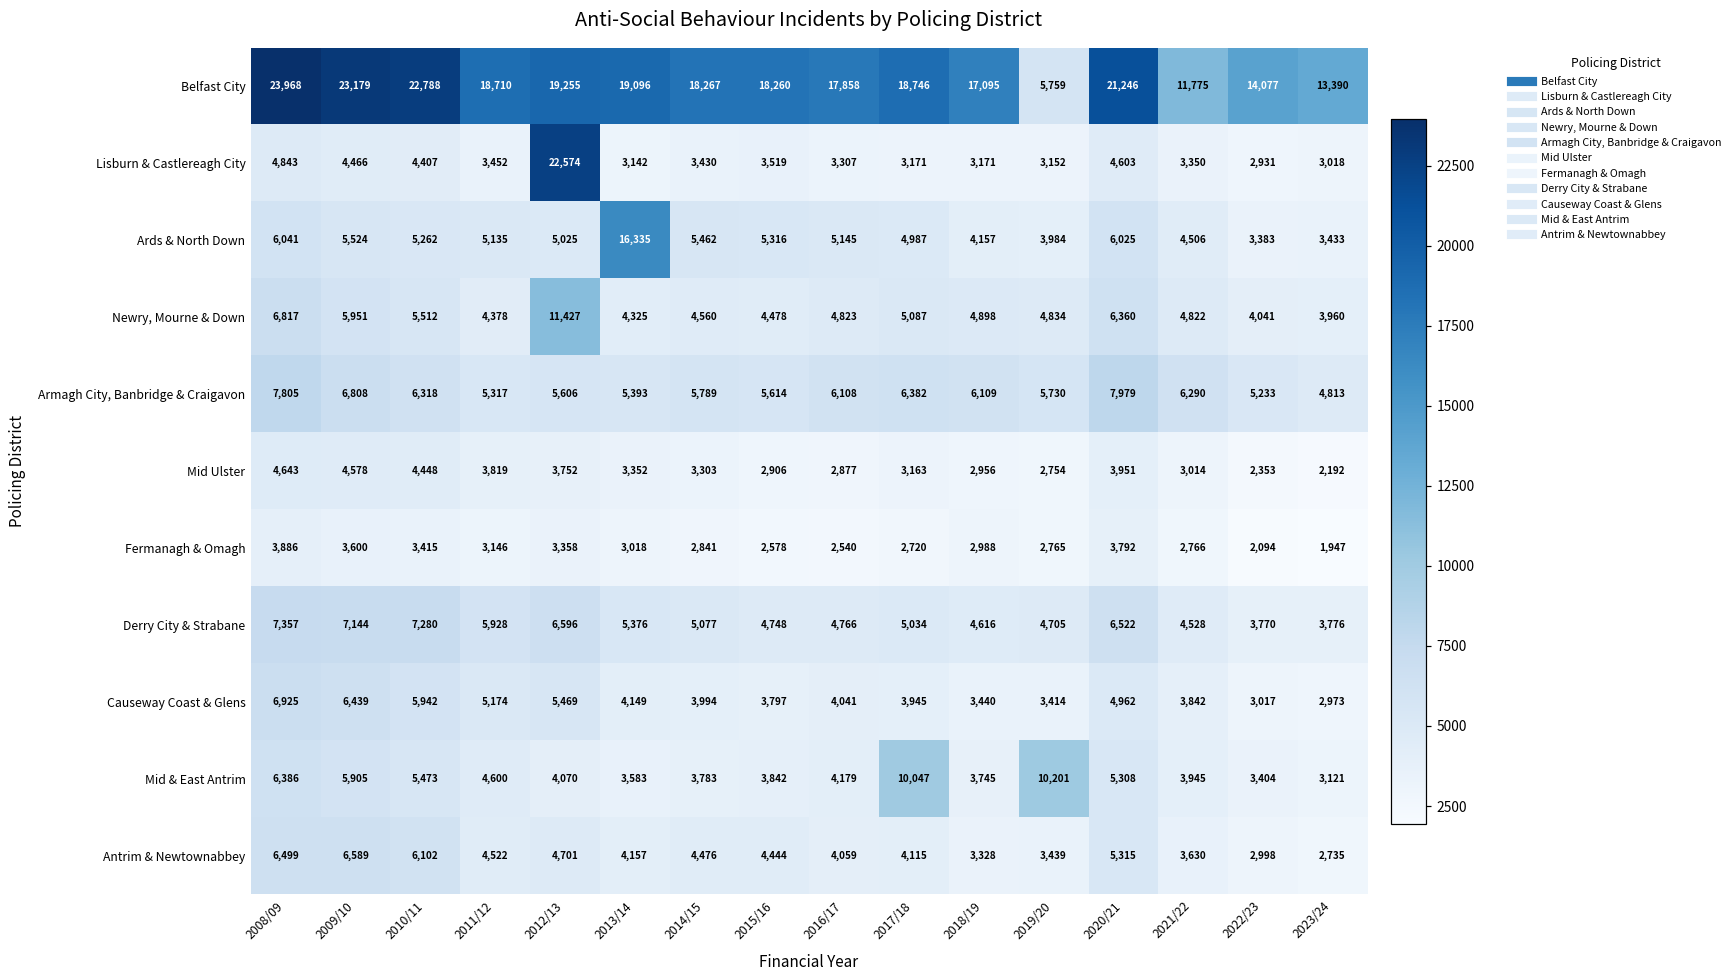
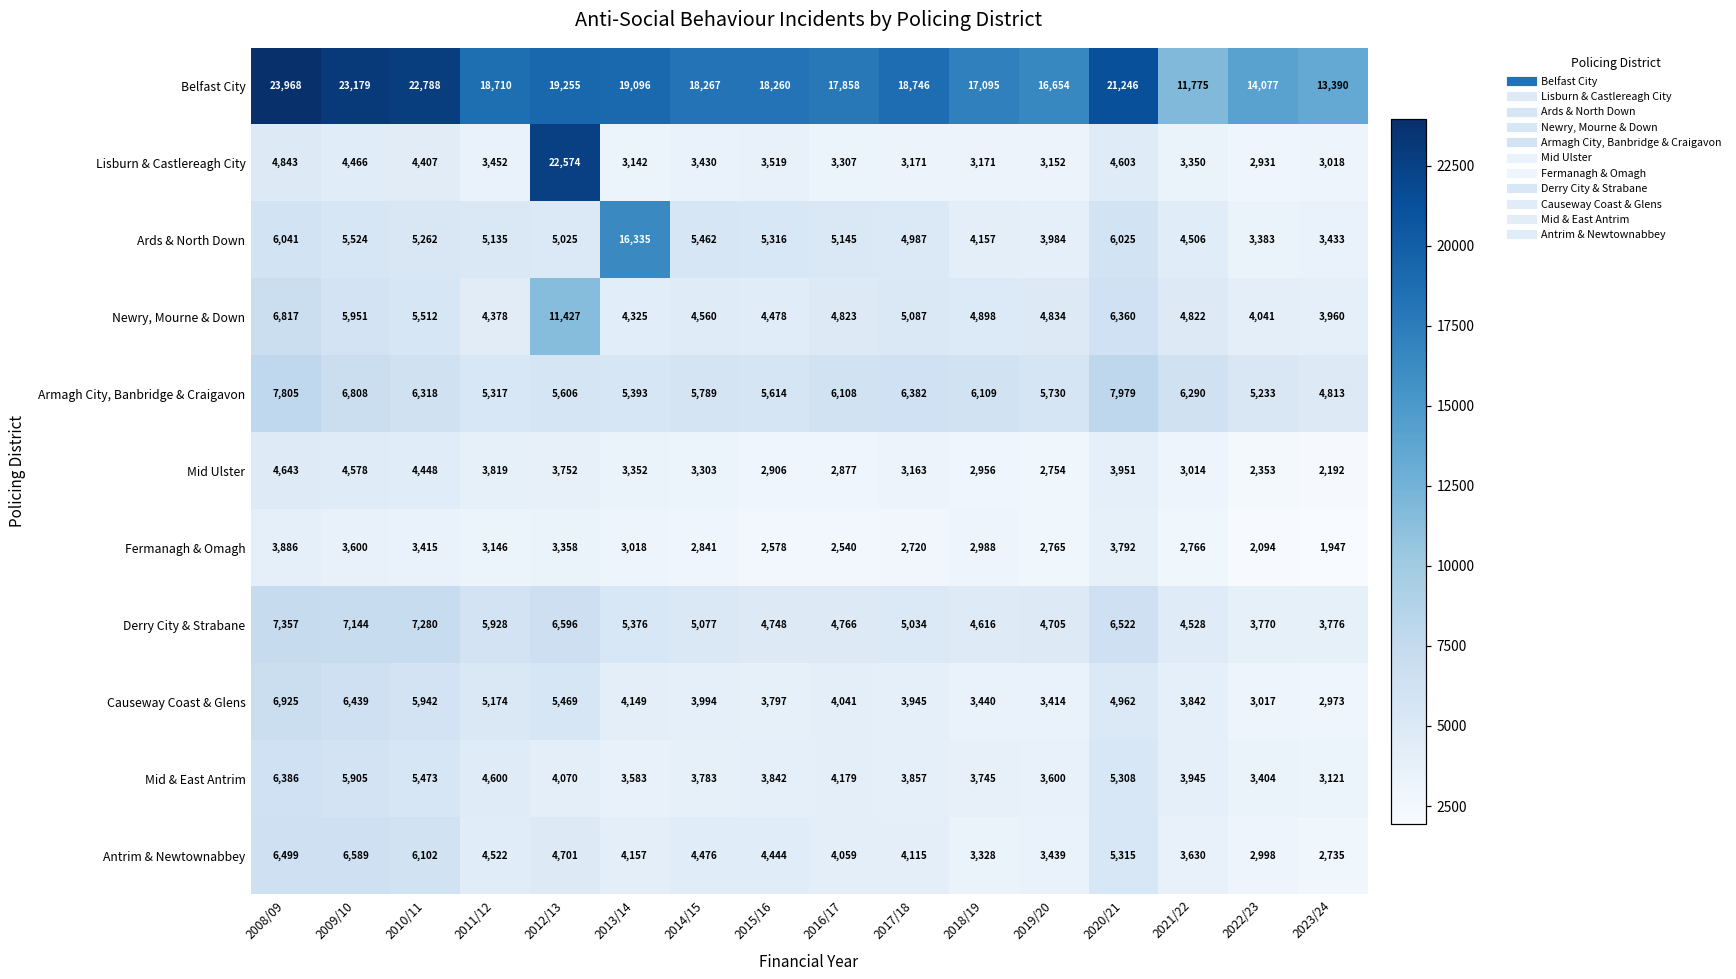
Belfast City, 2019/20: 5,759 -> 16,654
Mid & East Antrim, 2017/18: 10,047 -> 3,857
Mid & East Antrim, 2019/20: 10,201 -> 3,600
